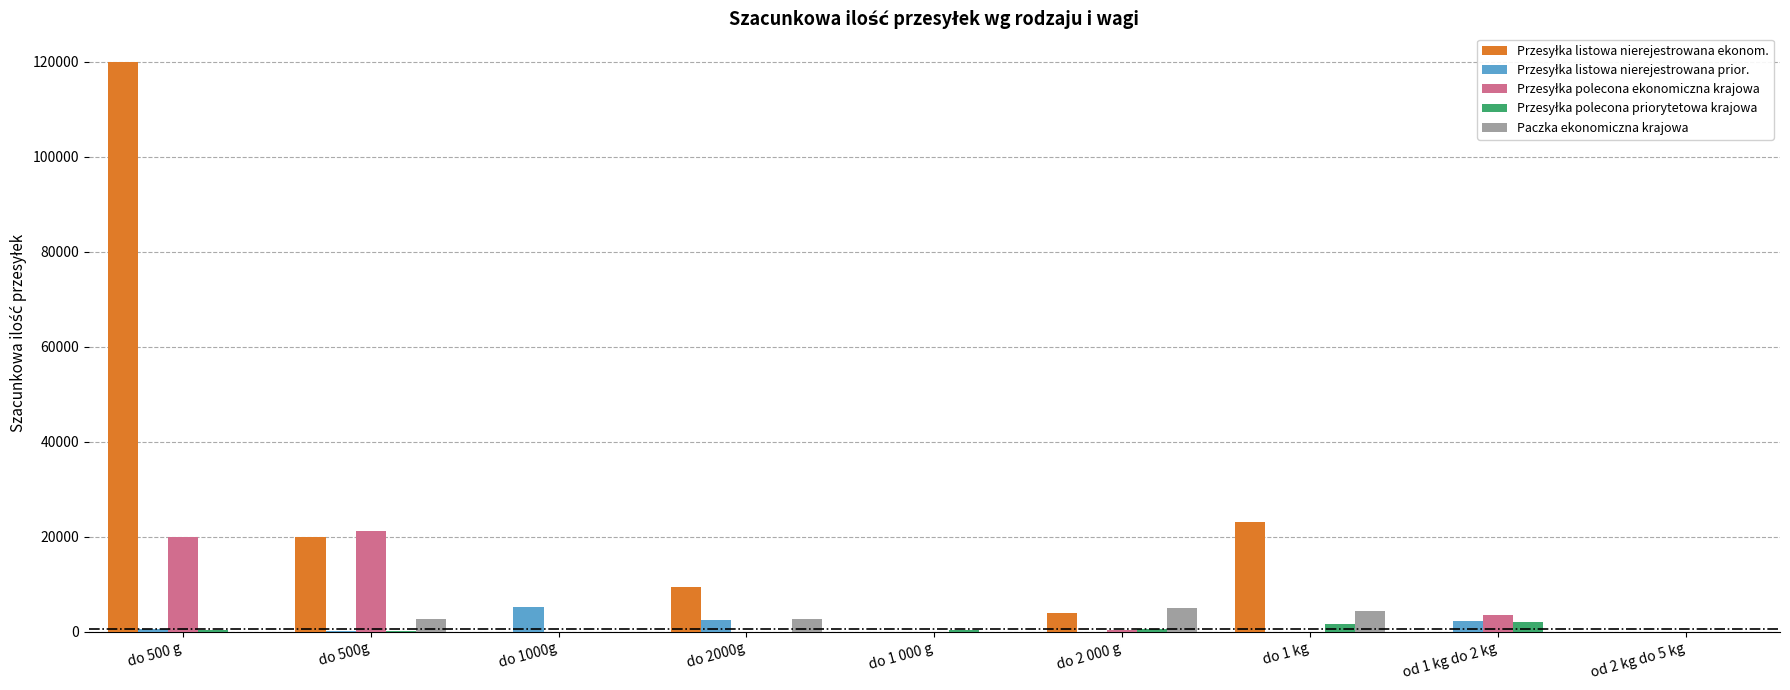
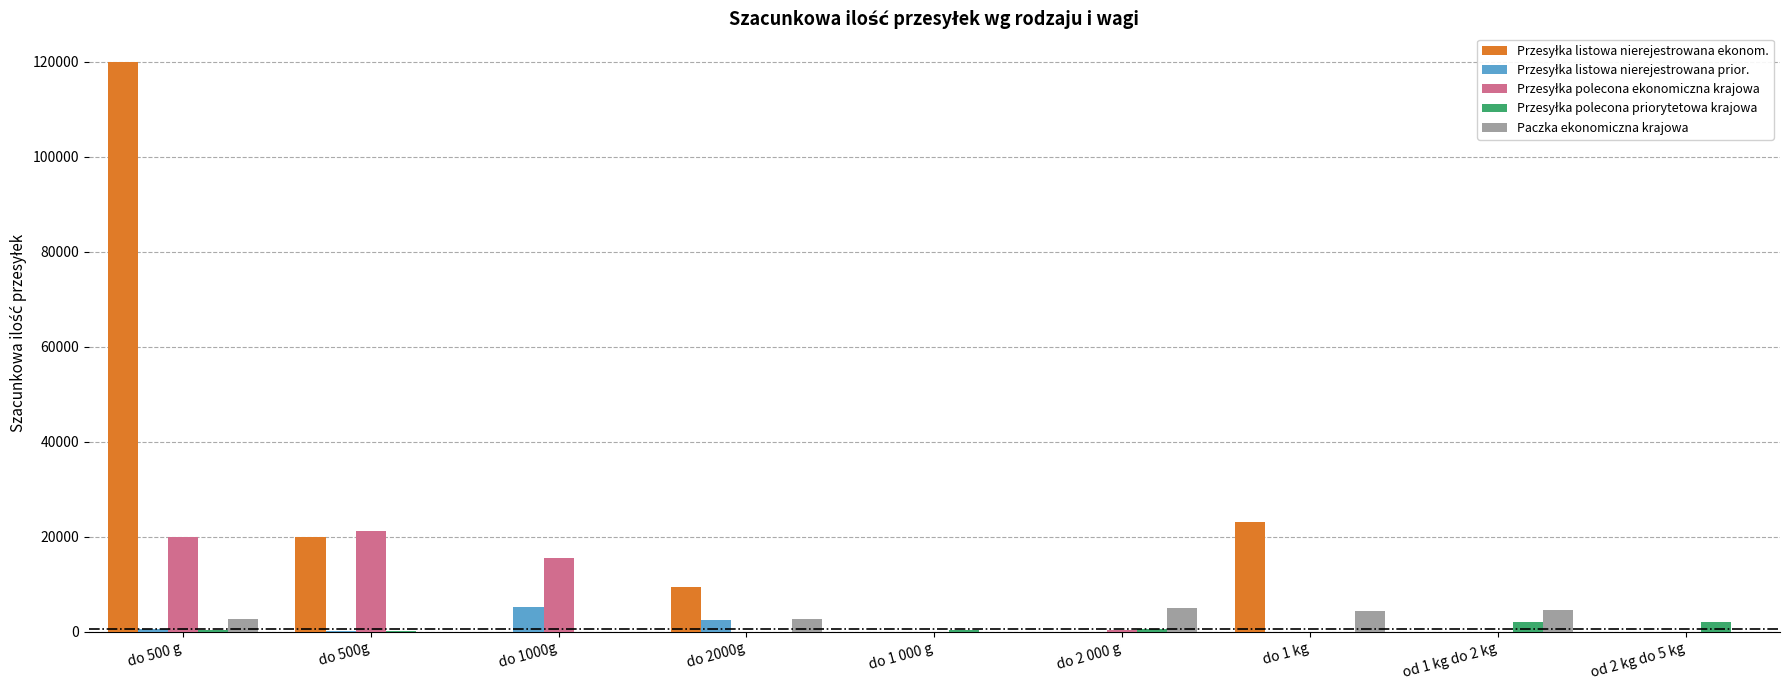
Paczka ekonomiczna krajowa, do 500 g: 0 -> 3000
Paczka ekonomiczna krajowa, do 500g: 3000 -> 0
Przesyłka polecona ekonomiczna krajowa, do 1000g: 0 -> 15000
Przesyłka listowa nierejestrowana ekonom., do 2 000 g: 4000 -> 0
Przesyłka polecona priorytetowa krajowa, do 1 kg: 2000 -> 0
Przesyłka listowa nierejestrowana prior., od 1 kg do 2 kg: 2000 -> 0
Przesyłka polecona ekonomiczna krajowa, od 1 kg do 2 kg: 4000 -> 0
Paczka ekonomiczna krajowa, od 1 kg do 2 kg: 0 -> 5000
Przesyłka polecona priorytetowa krajowa, od 2 kg do 5 kg: 0 -> 2000
